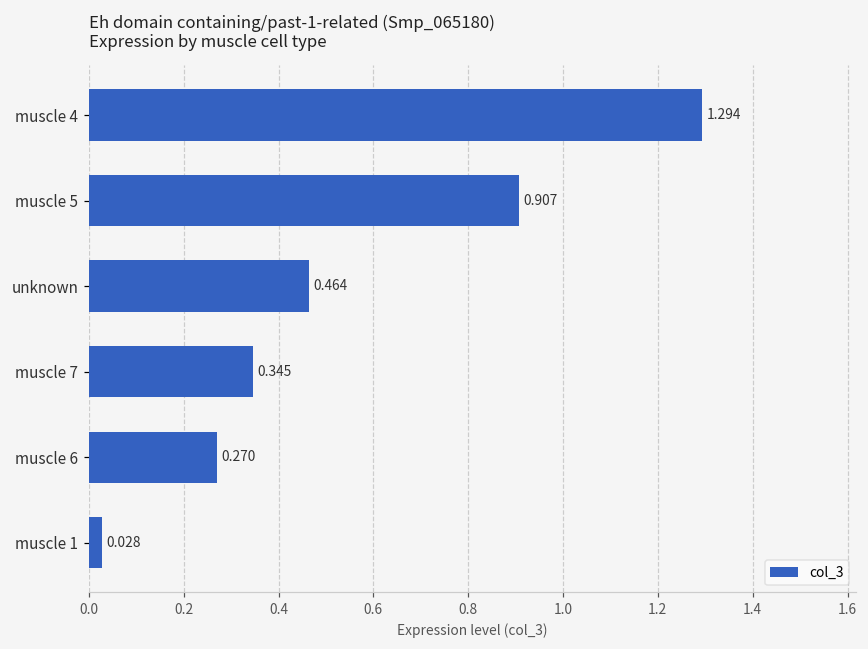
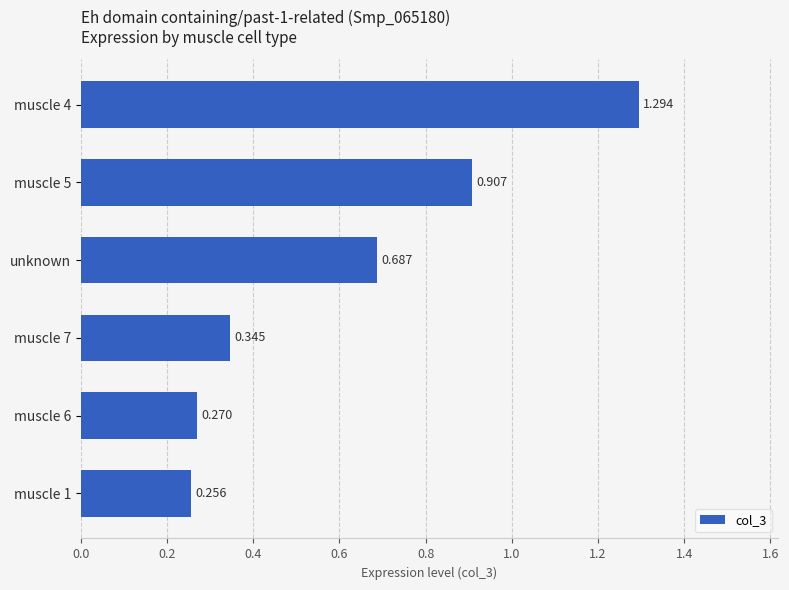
unknown: 0.464 -> 0.687
muscle 1: 0.028 -> 0.256
